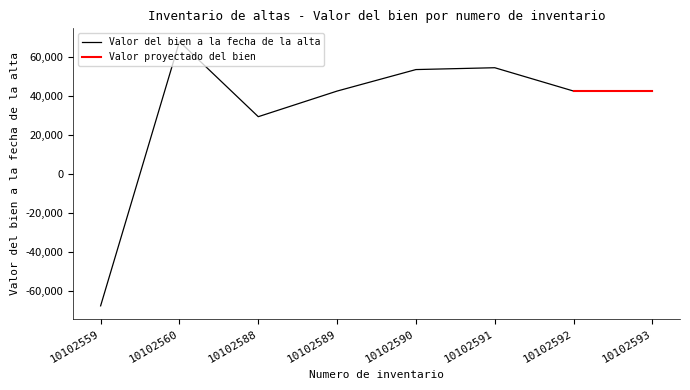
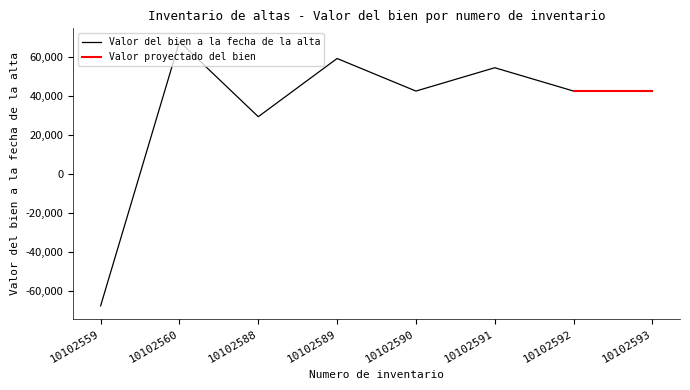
Valor del bien a la fecha de la alta, 10102589: 42,000 -> 59,000
Valor del bien a la fecha de la alta, 10102590: 53,000 -> 42,000
